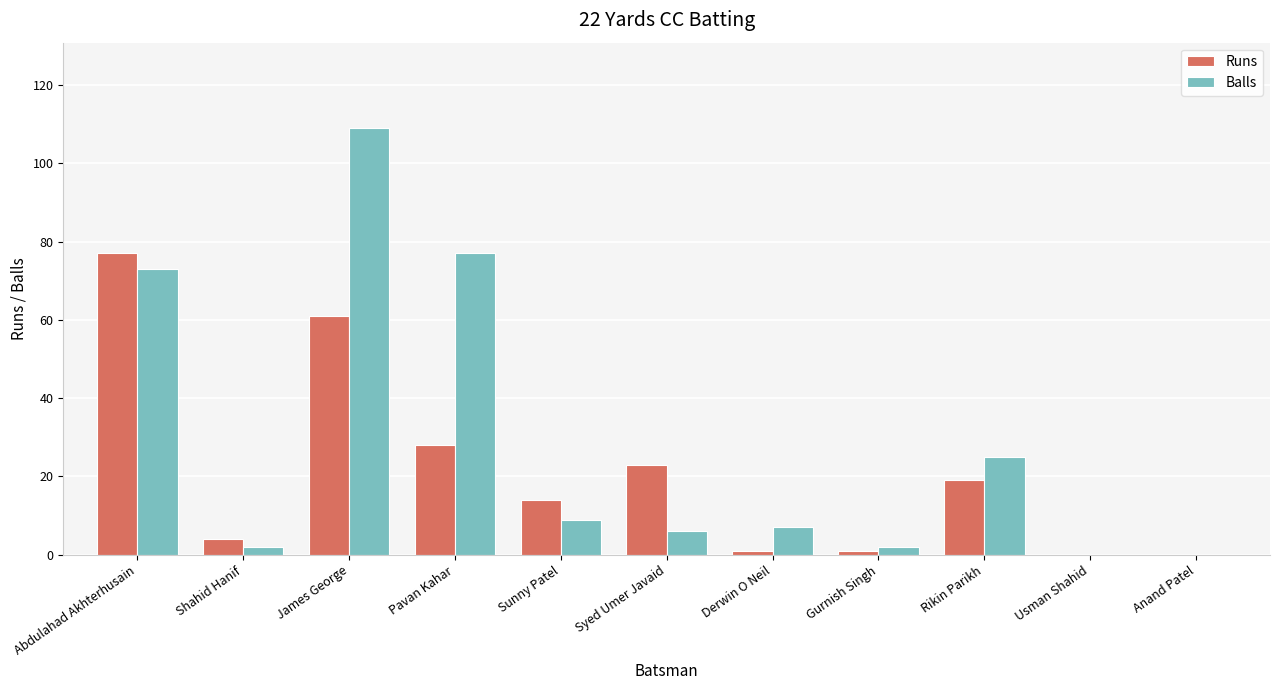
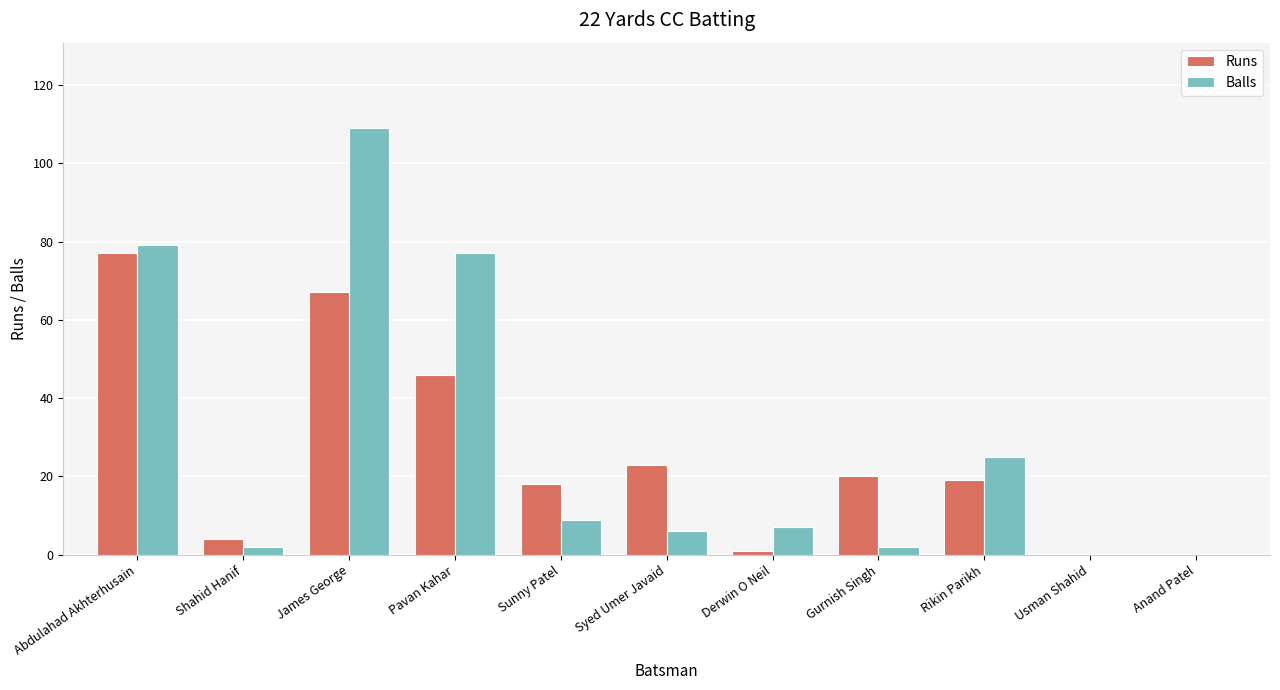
Balls, Abdulahad Akhterhusain: 73 -> 79
Runs, James George: 61 -> 67
Runs, Pavan Kahar: 28 -> 46
Runs, Sunny Patel: 14 -> 18
Runs, Gurnish Singh: 1 -> 20
